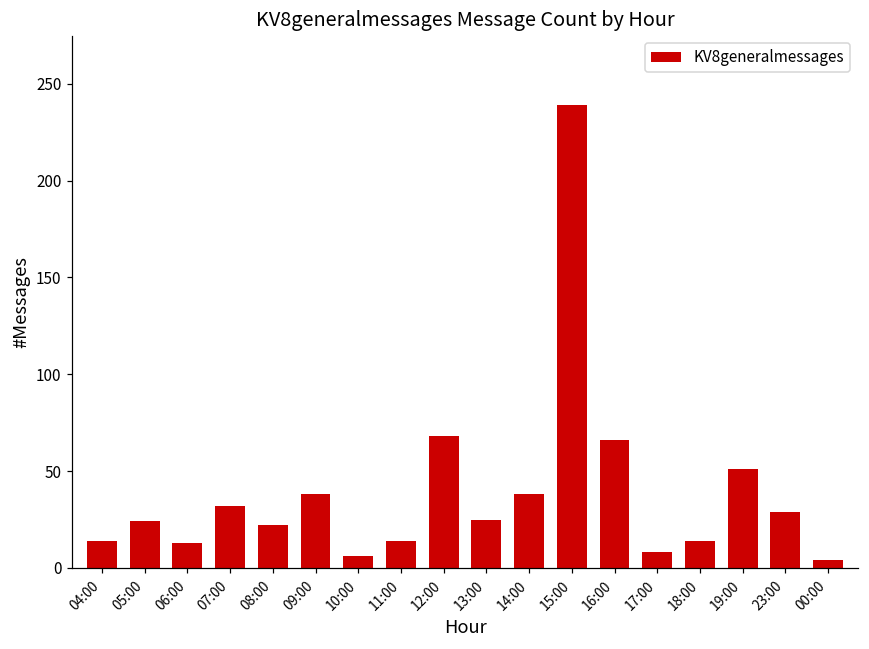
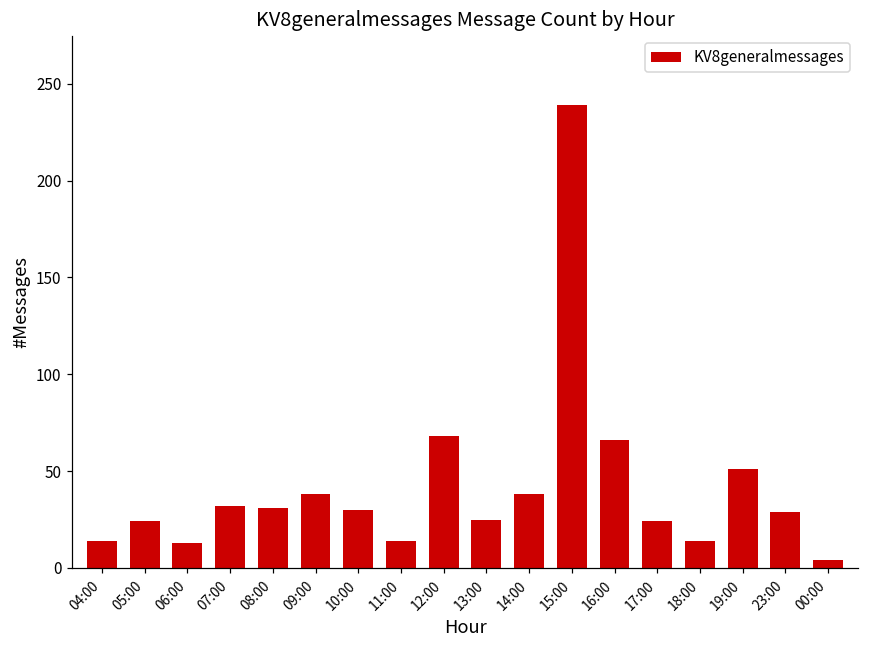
08:00: 22 -> 31
10:00: 6 -> 30
17:00: 8 -> 24
